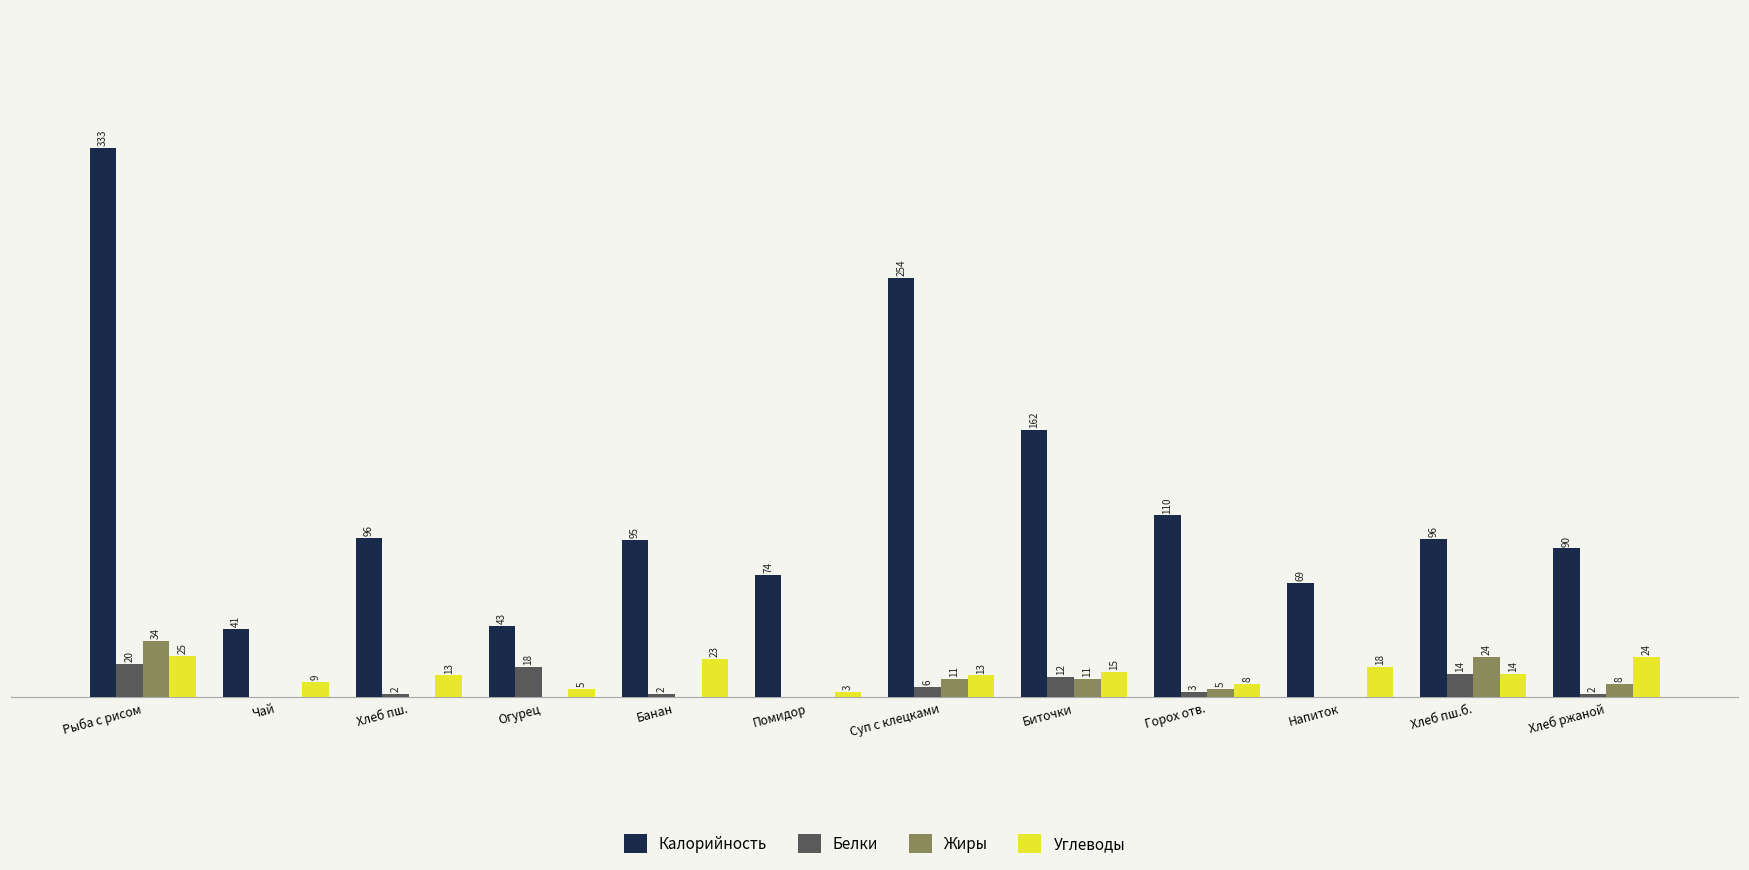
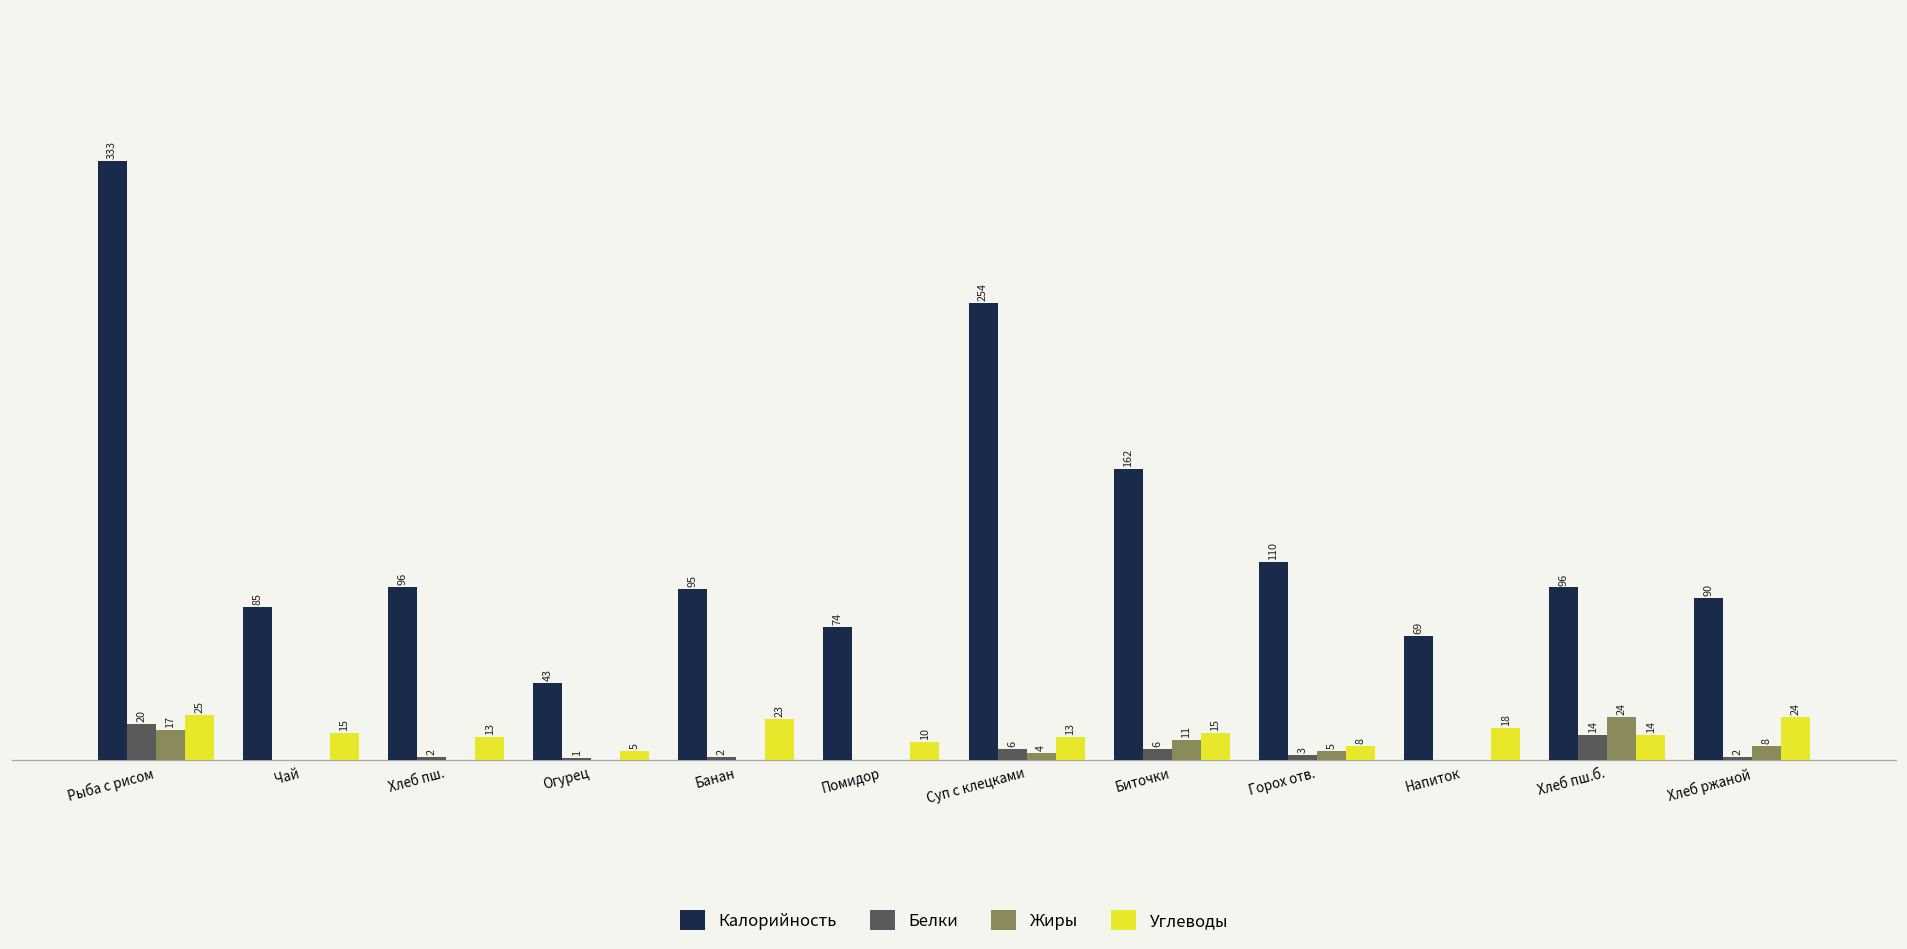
Жиры, Рыба с рисом: 34 -> 17
Калорийность, Чай: 41 -> 85
Углеводы, Чай: 9 -> 15
Белки, Огурец: 18 -> 1
Углеводы, Помидор: 3 -> 10
Жиры, Суп с клецками: 11 -> 4
Белки, Биточки: 12 -> 6
